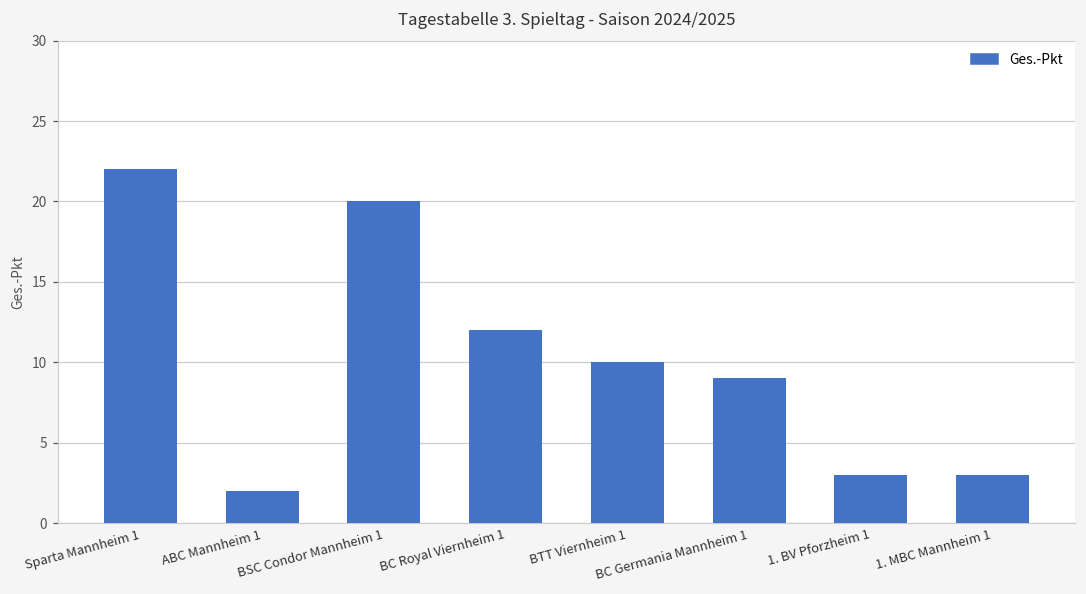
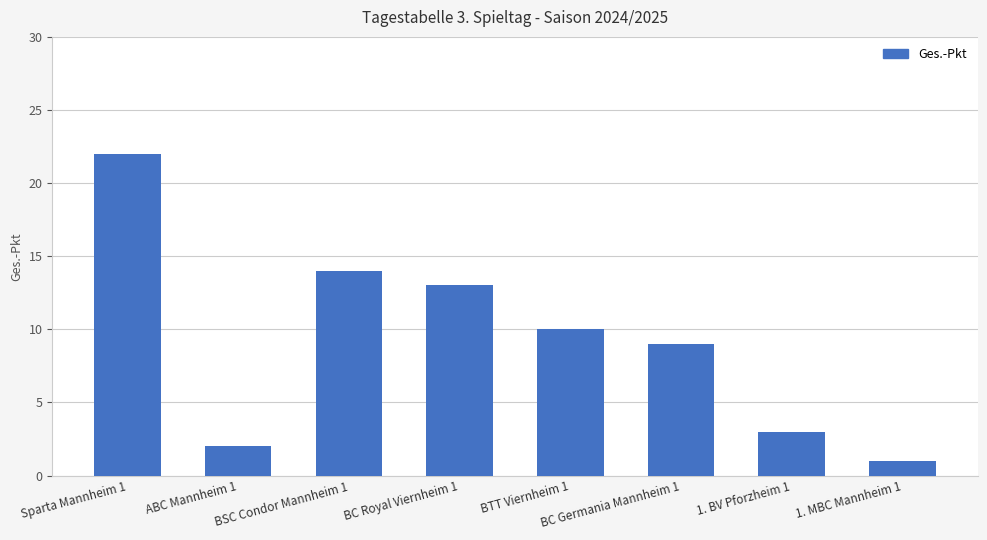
BSC Condor Mannheim 1: 20 -> 14
BC Royal Viernheim 1: 12 -> 13
1. MBC Mannheim 1: 3 -> 1
